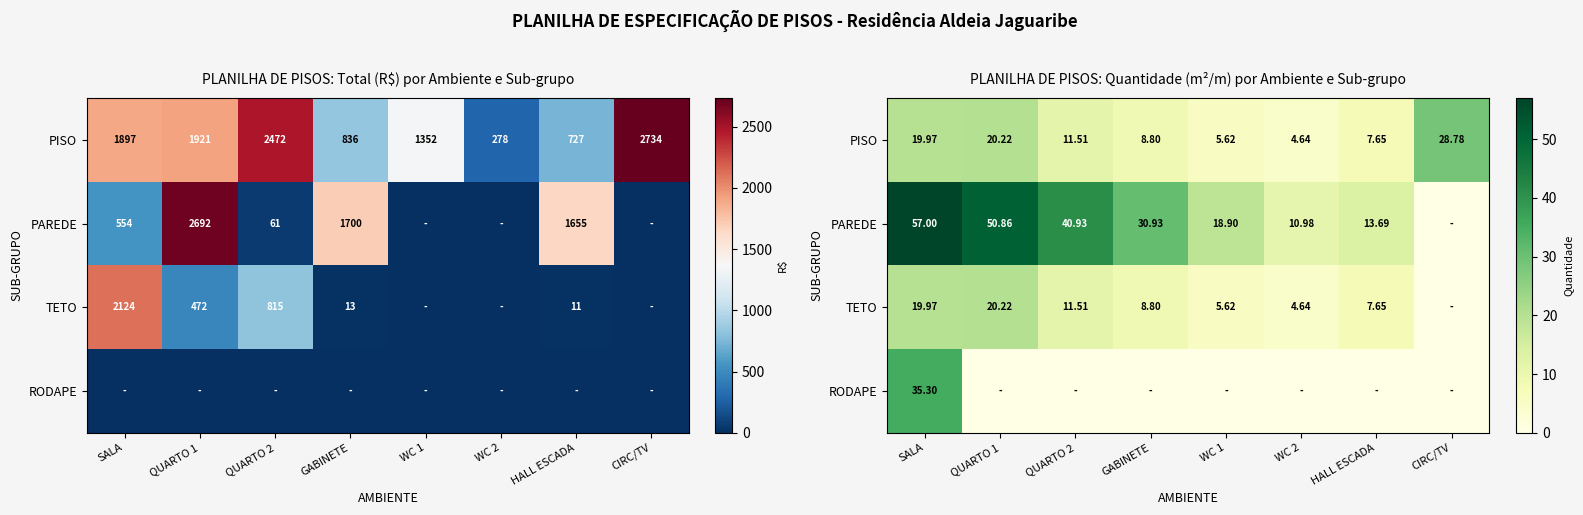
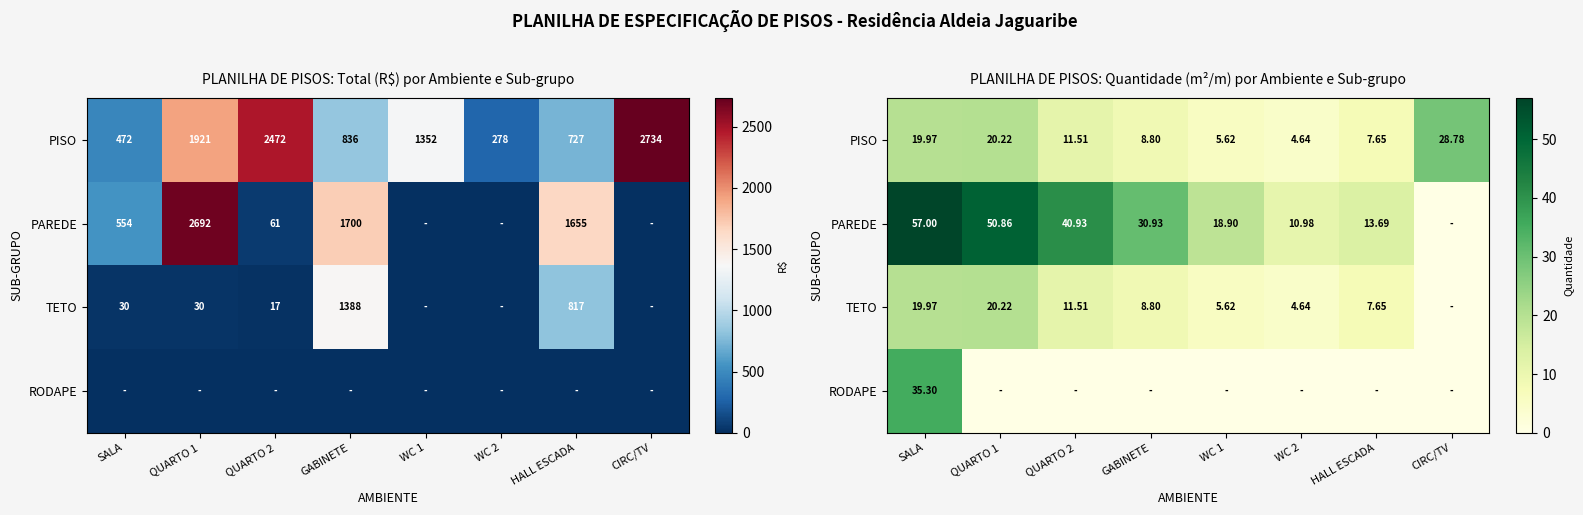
PLANILHA DE PISOS: Total (R$) por Ambiente e Sub-grupo, PISO, SALA: 1897 -> 472
PLANILHA DE PISOS: Total (R$) por Ambiente e Sub-grupo, TETO, SALA: 2124 -> 30
PLANILHA DE PISOS: Total (R$) por Ambiente e Sub-grupo, TETO, QUARTO 1: 472 -> 30
PLANILHA DE PISOS: Total (R$) por Ambiente e Sub-grupo, TETO, QUARTO 2: 815 -> 17
PLANILHA DE PISOS: Total (R$) por Ambiente e Sub-grupo, TETO, GABINETE: 13 -> 1388
PLANILHA DE PISOS: Total (R$) por Ambiente e Sub-grupo, TETO, HALL ESCADA: 11 -> 817
